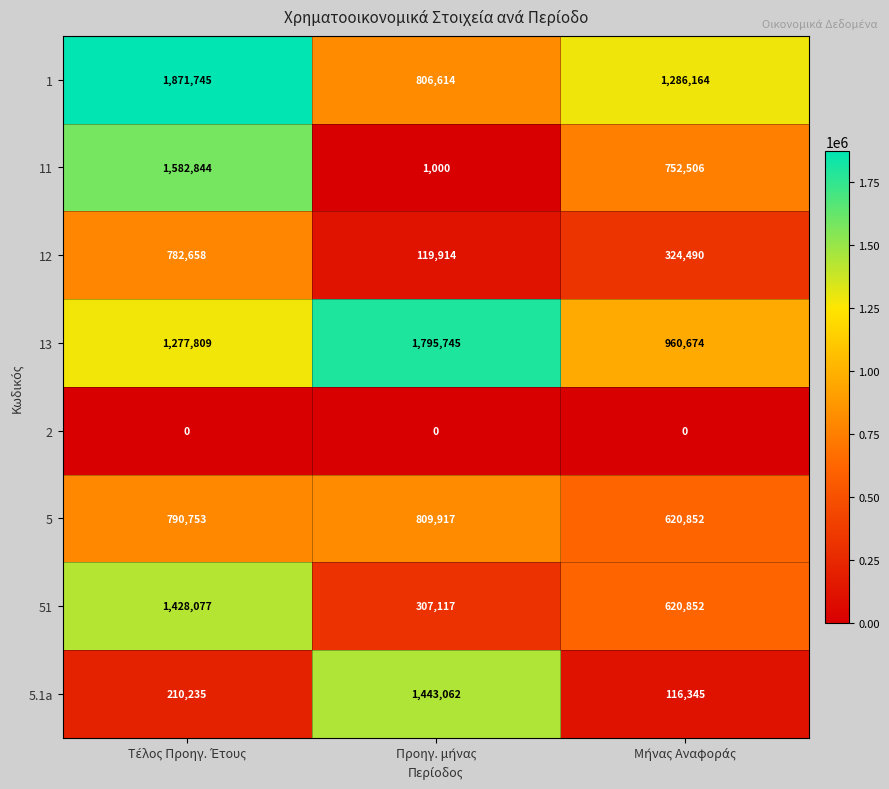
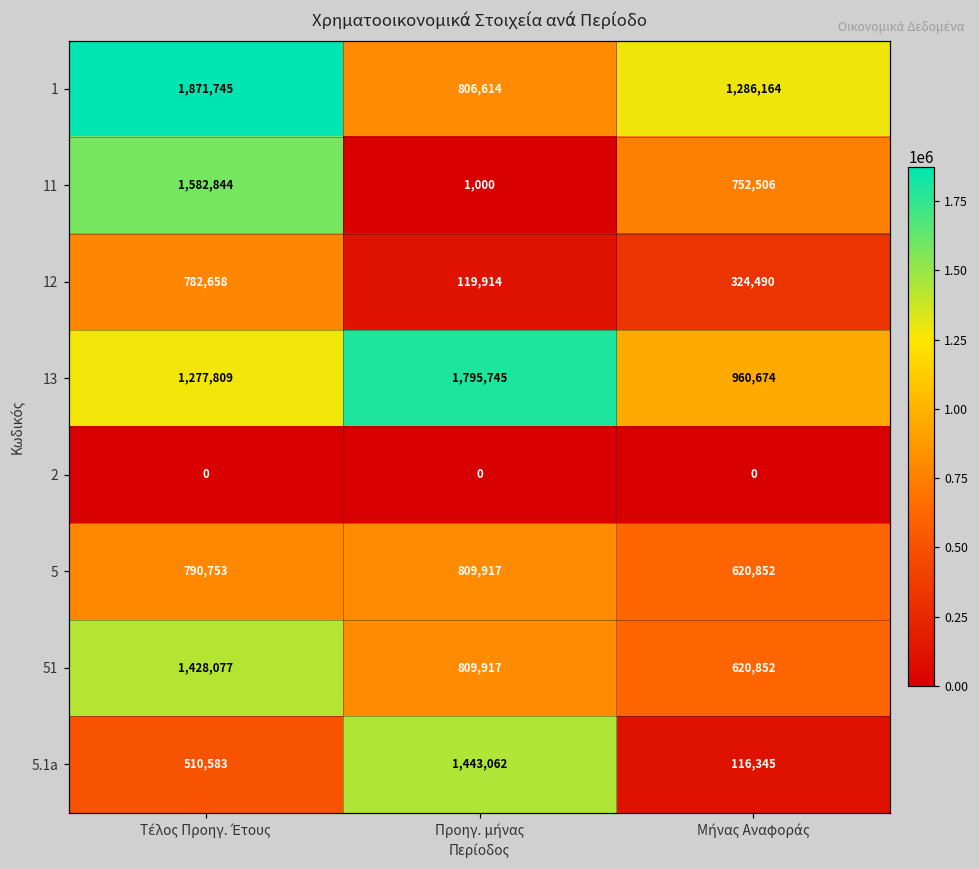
51, Προηγ. μήνας: 307,117 -> 809,917
5.1a, Τέλος Προηγ. Έτους: 210,235 -> 510,583
